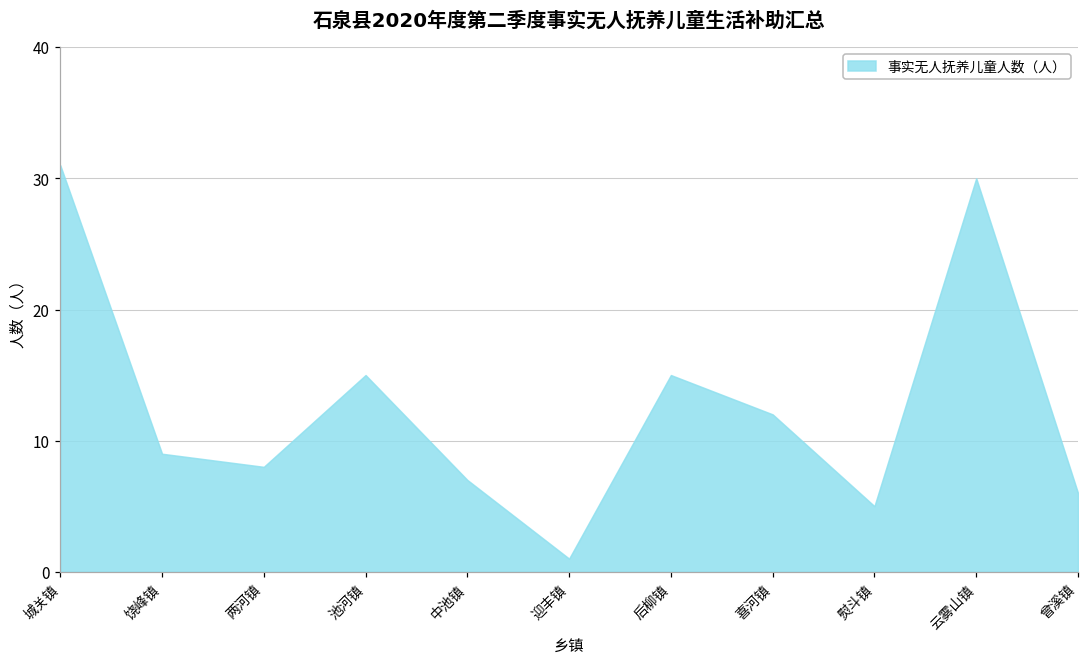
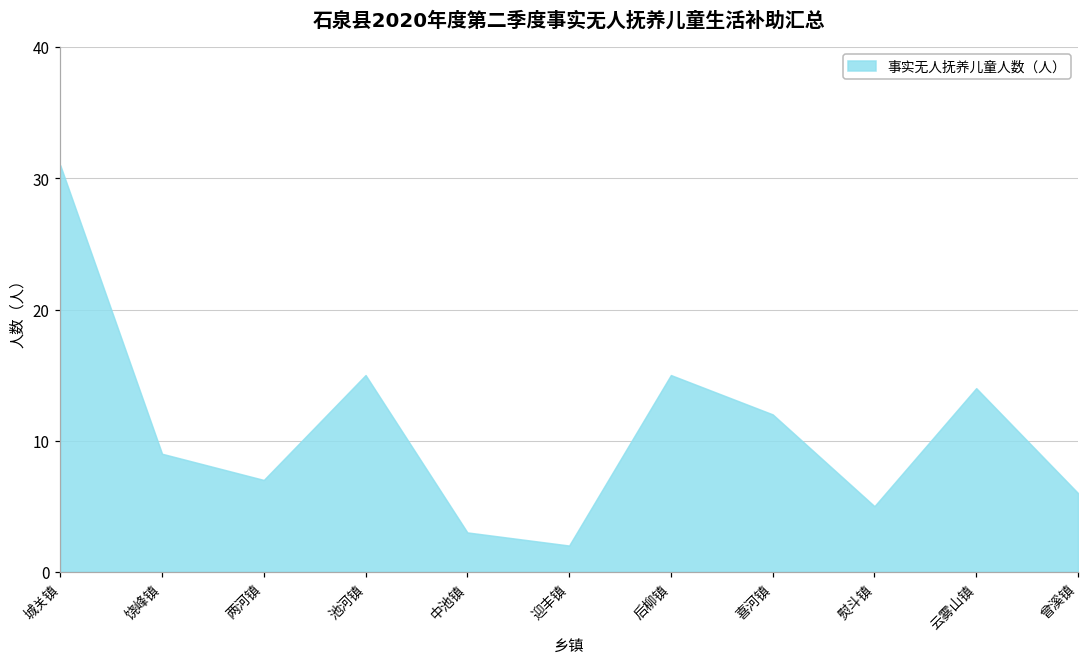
两河镇: 8 -> 7
中池镇: 7 -> 3
迎丰镇: 1 -> 2
云雾山镇: 30 -> 14
